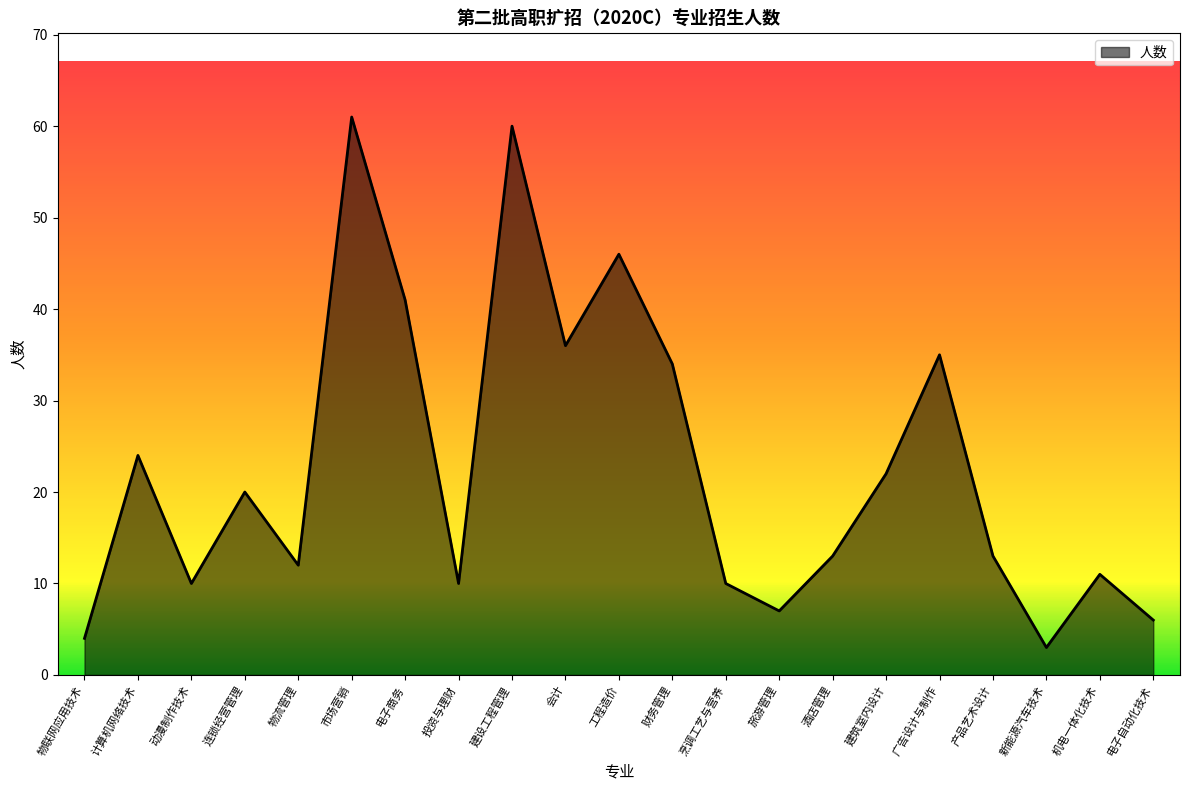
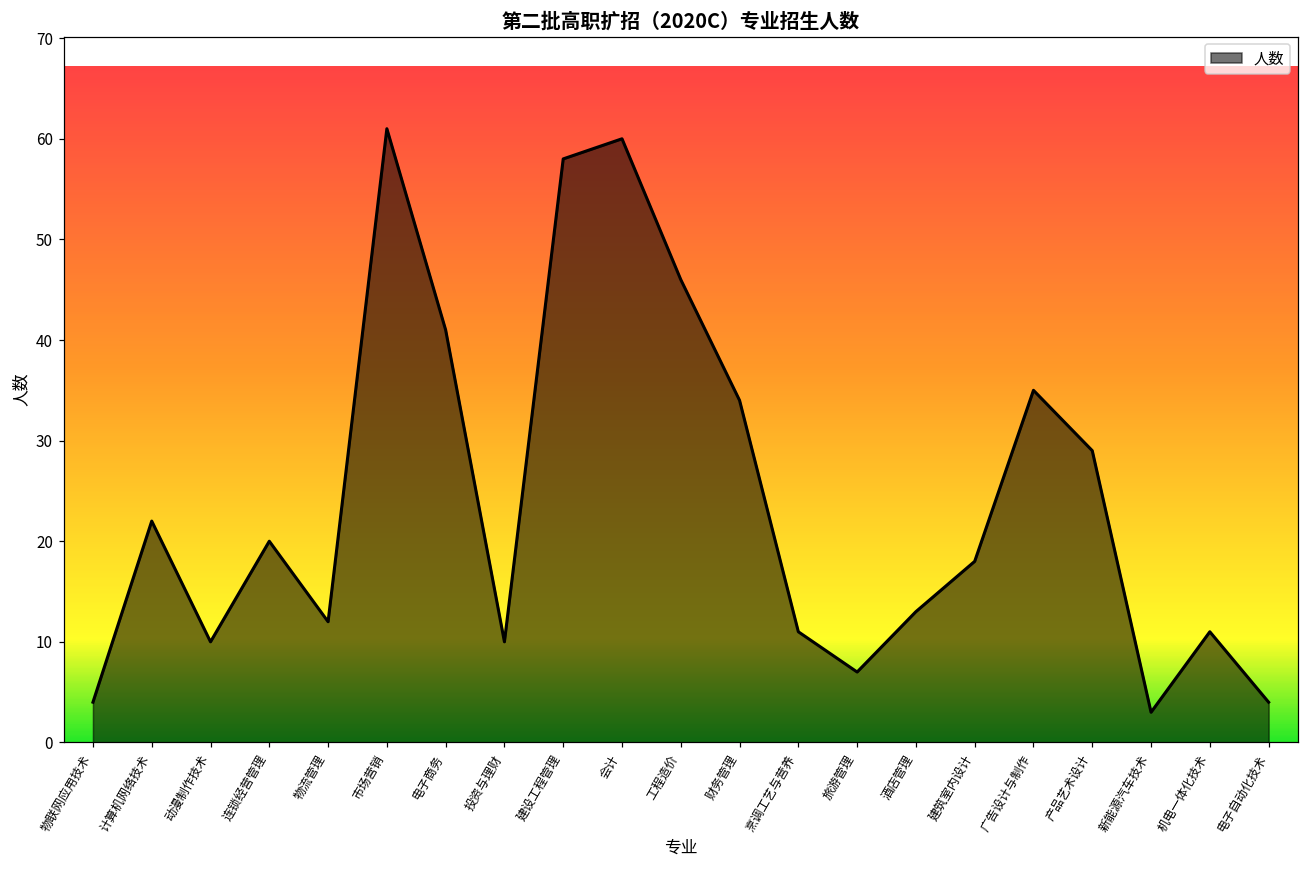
计算机网络技术: 24 -> 22
建设工程管理: 60 -> 58
会计: 36 -> 60
烹调工艺与营养: 10 -> 11
建筑室内设计: 22 -> 18
产品艺术设计: 13 -> 29
电子自动化技术: 6 -> 4
